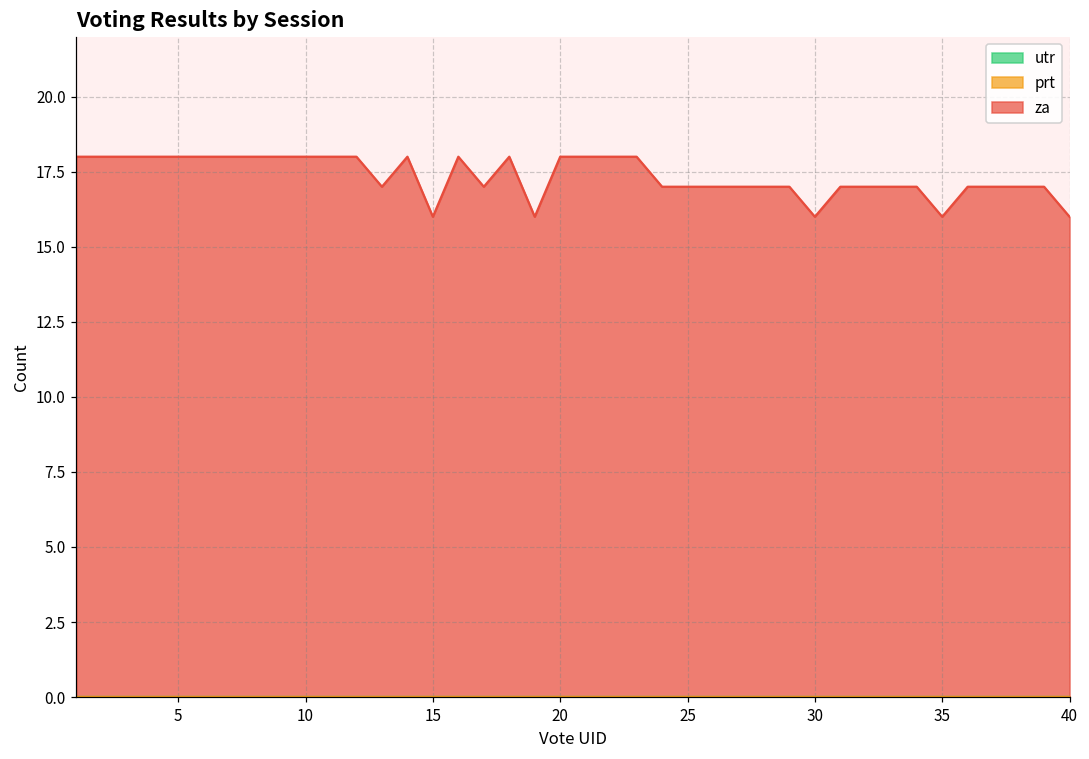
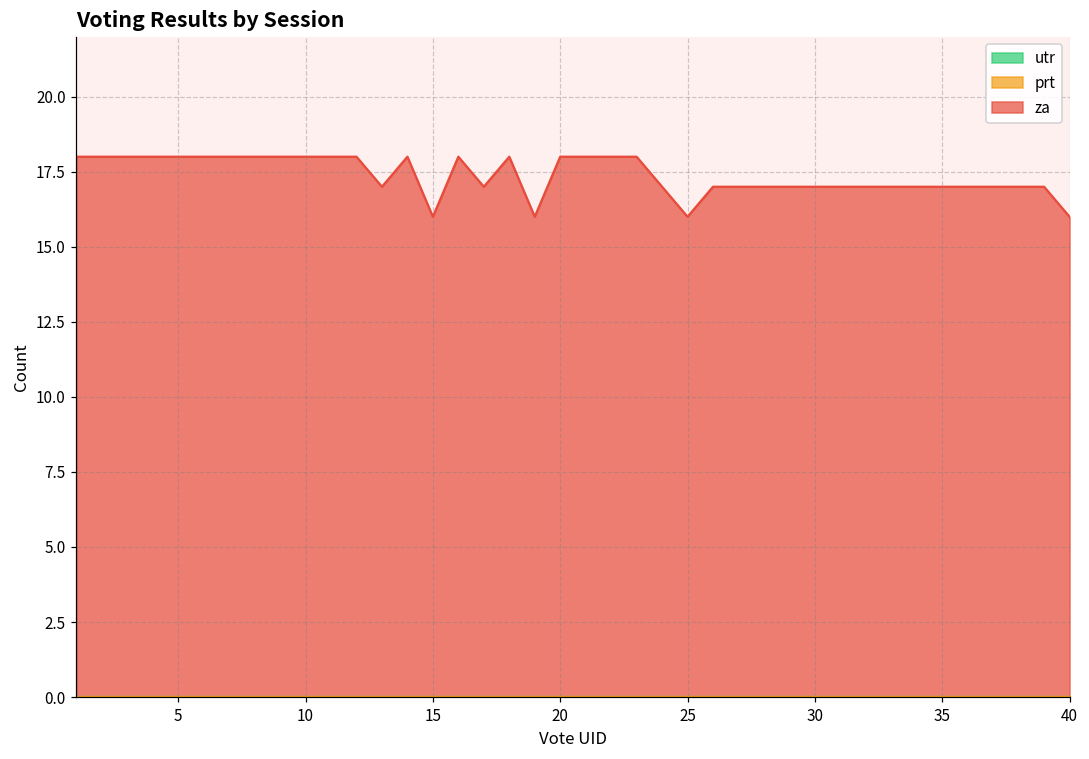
za, 25: 17 -> 16
za, 30: 16 -> 17
za, 35: 16 -> 17
